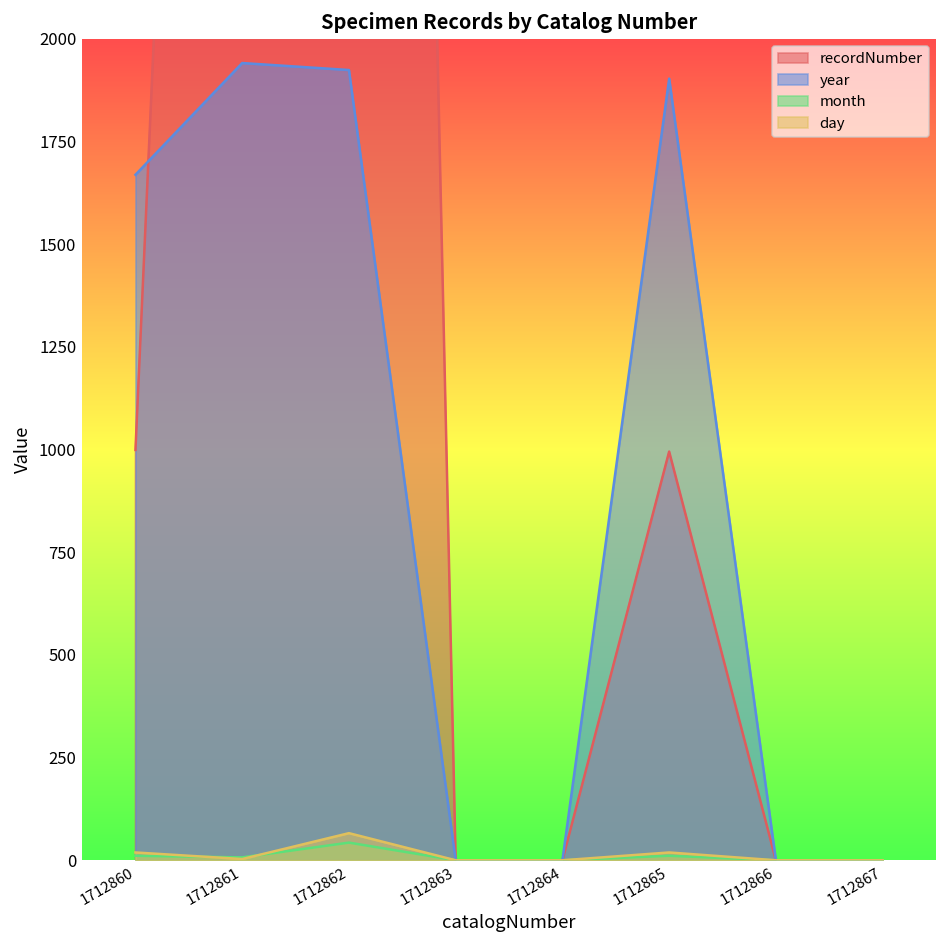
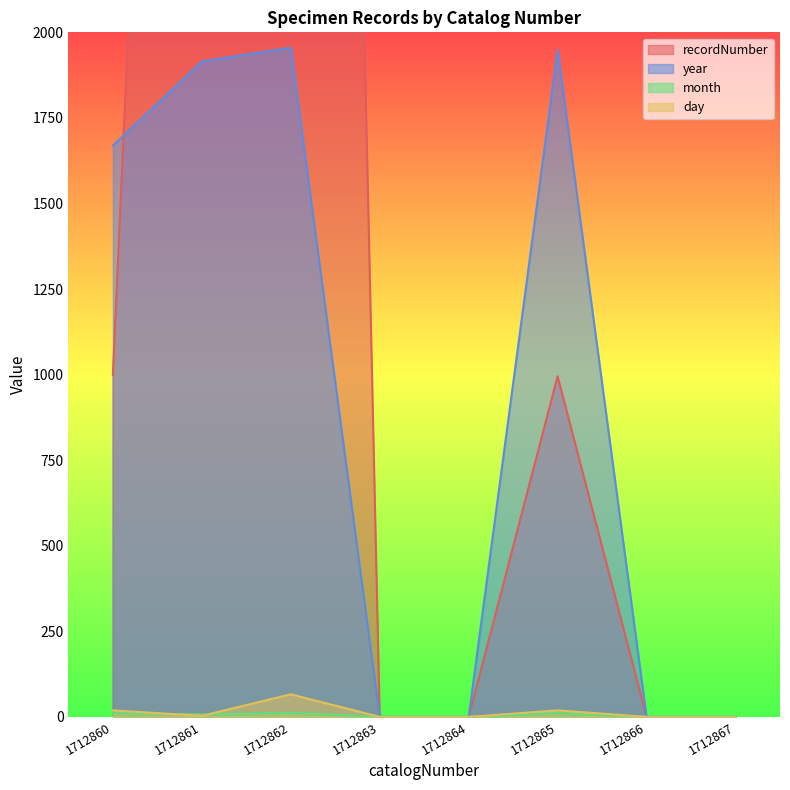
year, 1712861: 1940 -> 1920
year, 1712862: 1920 -> 1960
month, 1712862: 40 -> 10
year, 1712865: 1900 -> 1950
